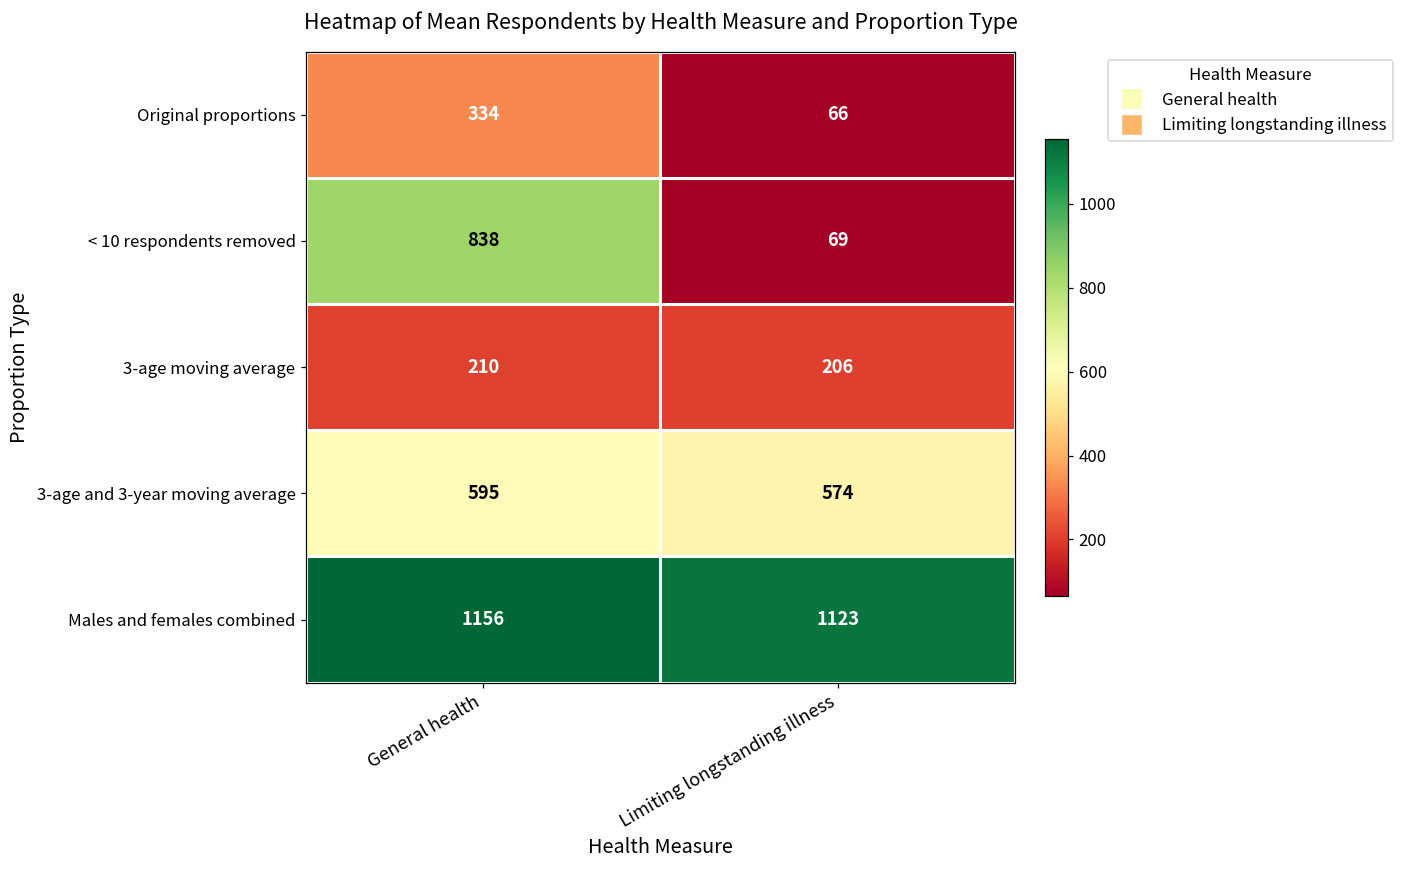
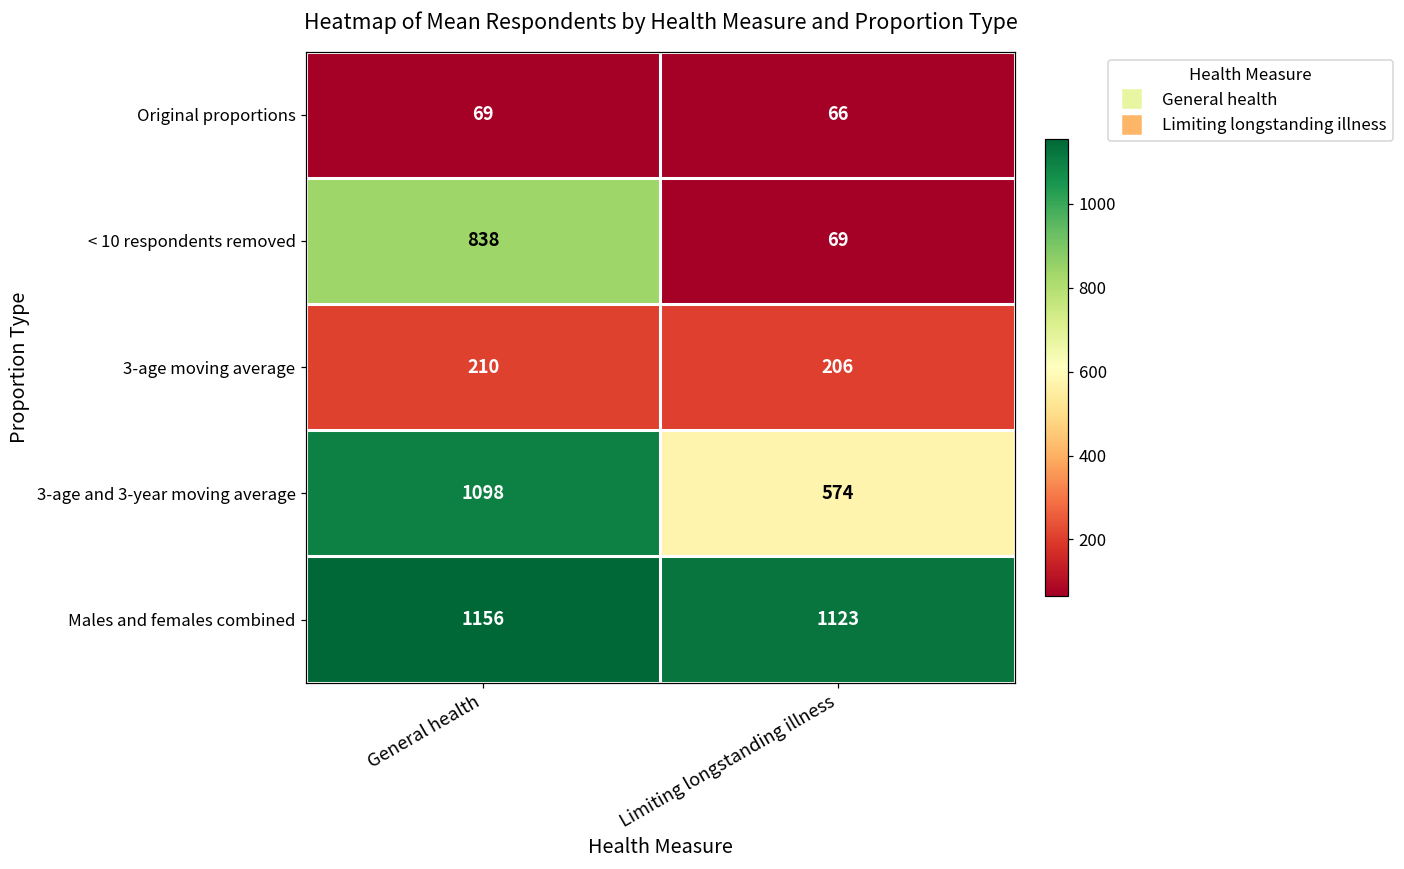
Original proportions, General health: 334 -> 69
3-age and 3-year moving average, General health: 595 -> 1098
